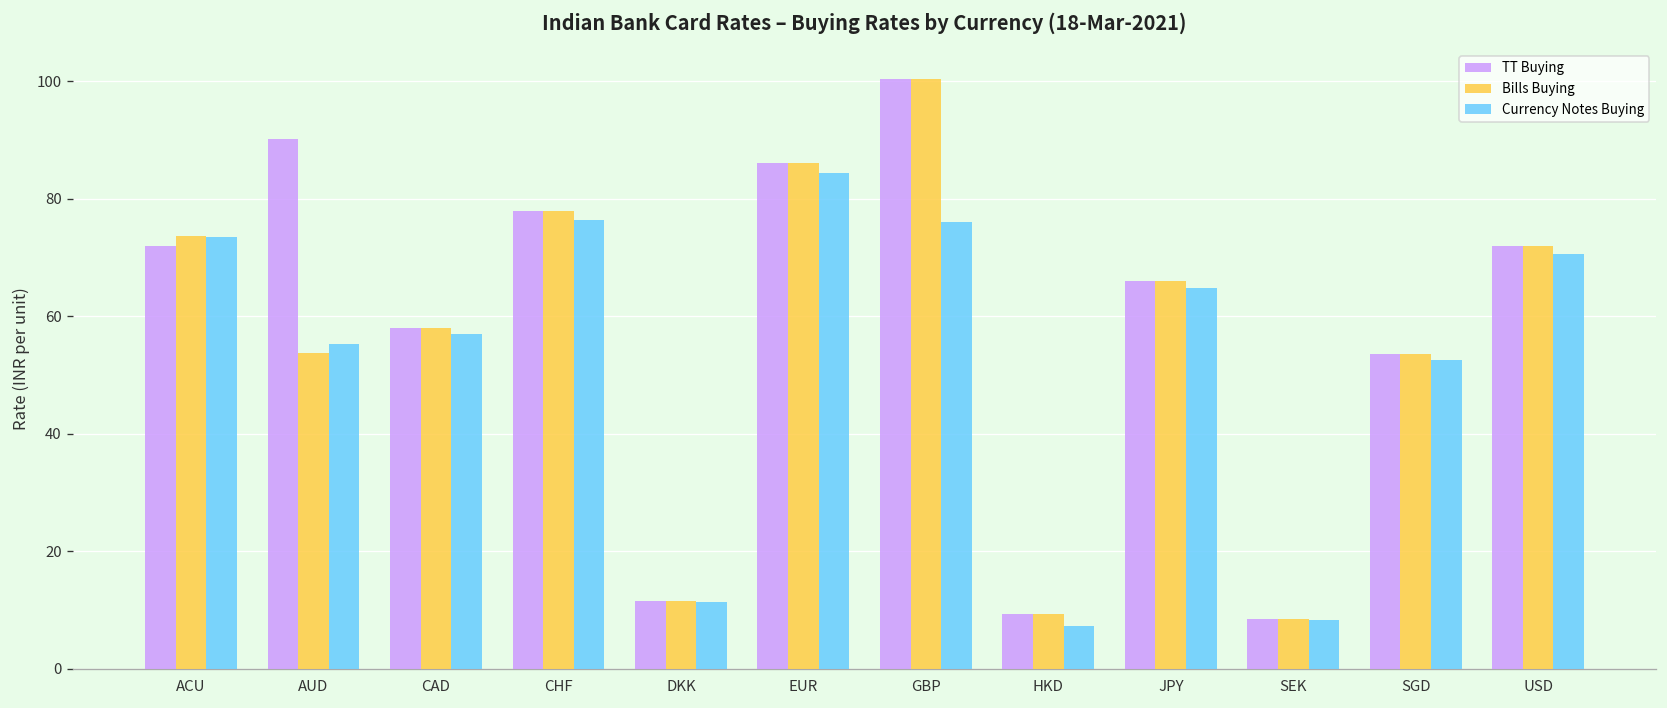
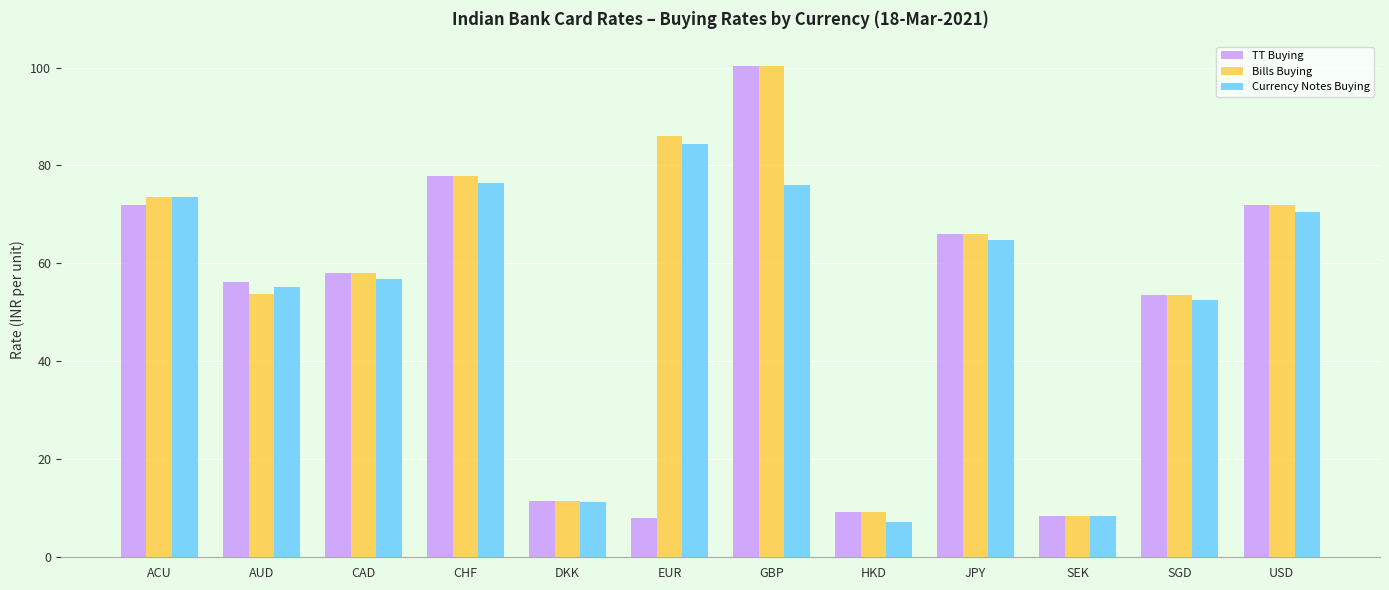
TT Buying, AUD: 90 -> 56
TT Buying, EUR: 86 -> 8
